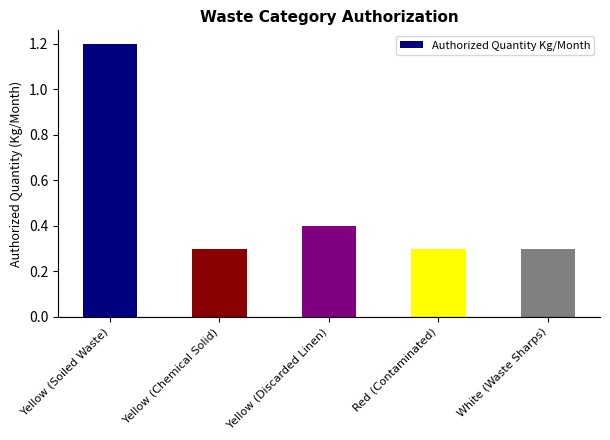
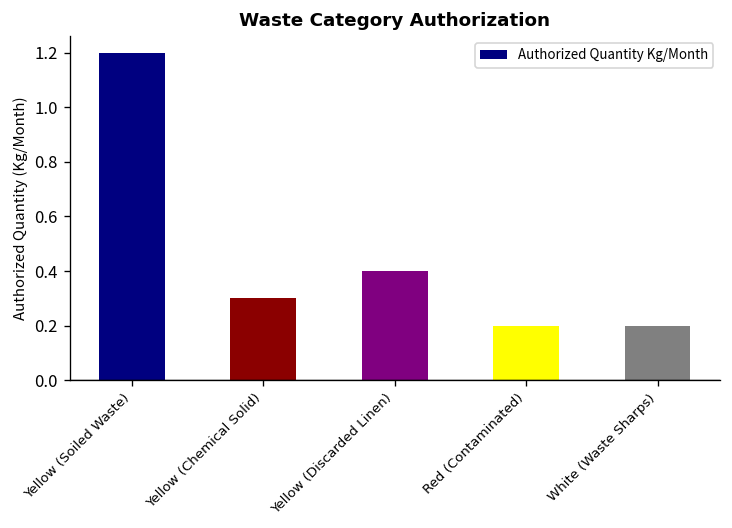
Red (Contaminated): 0.3 -> 0.2
White (Waste Sharps): 0.3 -> 0.2
